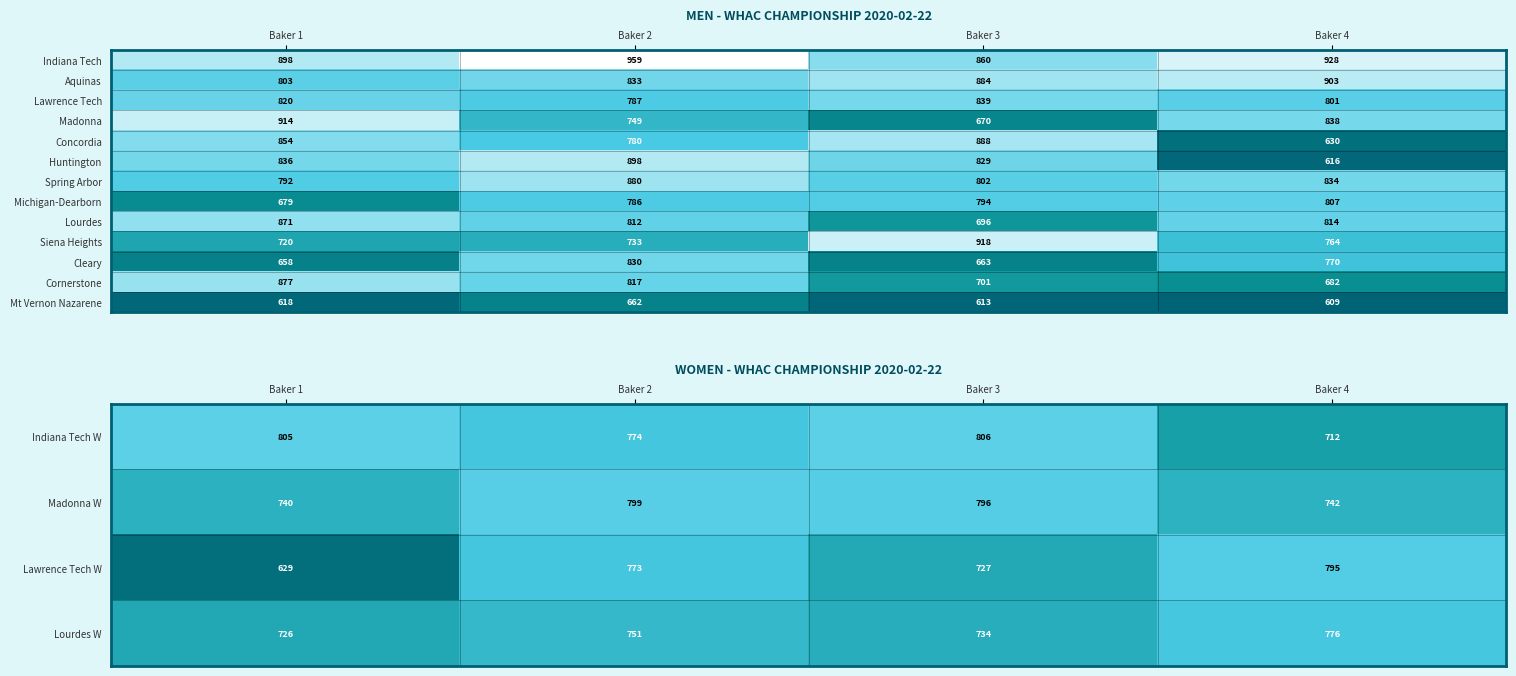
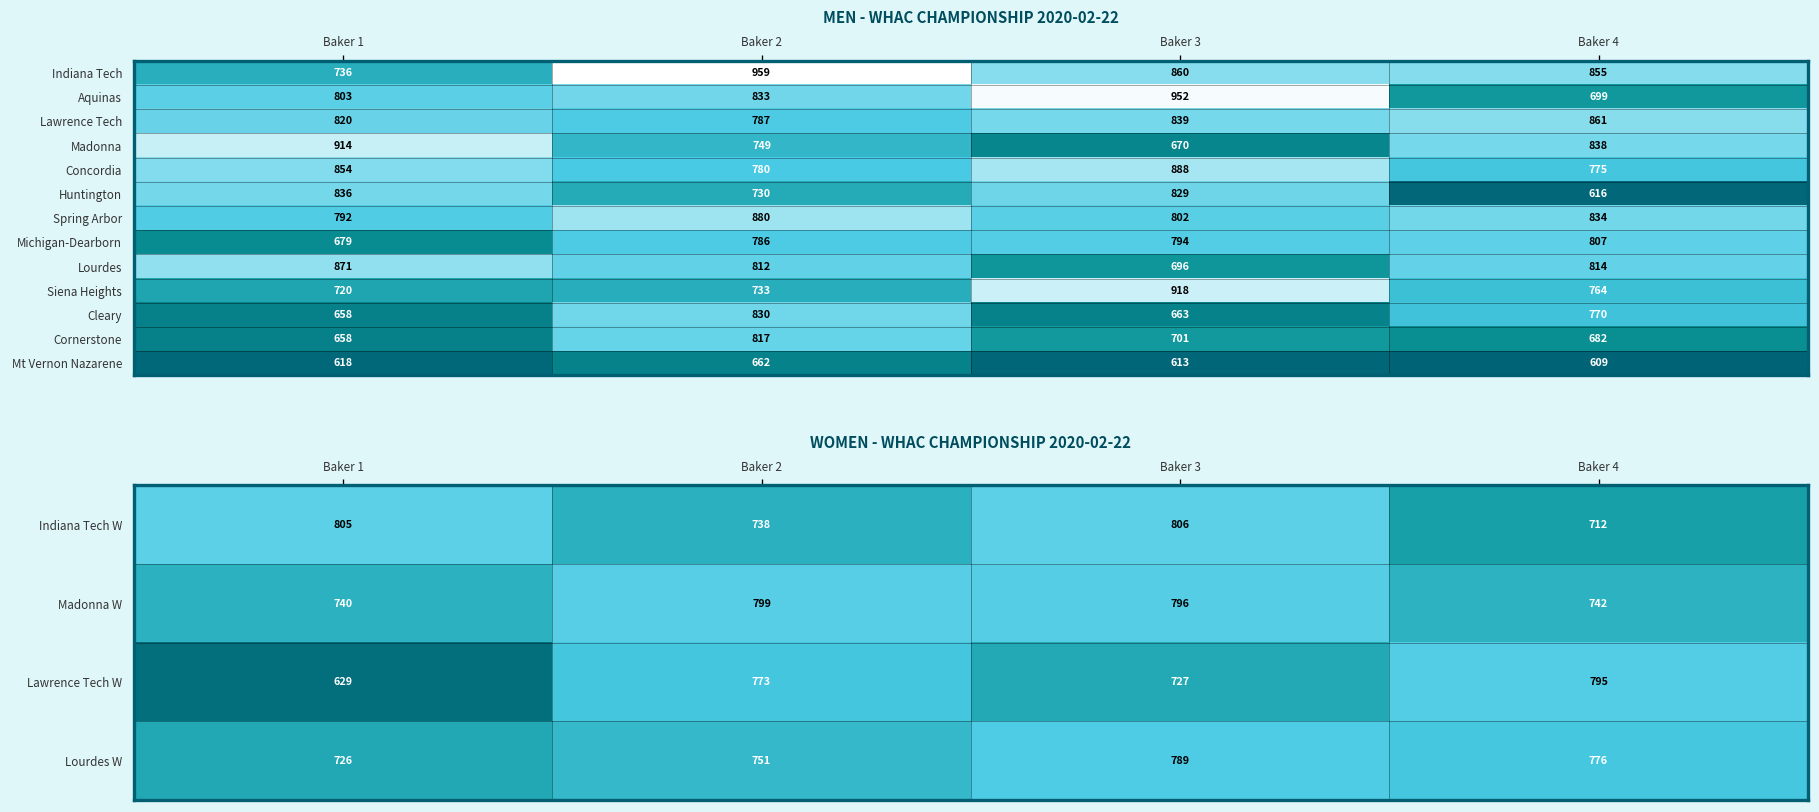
MEN - WHAC CHAMPIONSHIP 2020-02-22, Indiana Tech, Baker 1: 898 -> 736
MEN - WHAC CHAMPIONSHIP 2020-02-22, Indiana Tech, Baker 4: 928 -> 855
MEN - WHAC CHAMPIONSHIP 2020-02-22, Aquinas, Baker 3: 884 -> 952
MEN - WHAC CHAMPIONSHIP 2020-02-22, Aquinas, Baker 4: 903 -> 699
MEN - WHAC CHAMPIONSHIP 2020-02-22, Lawrence Tech, Baker 4: 801 -> 861
MEN - WHAC CHAMPIONSHIP 2020-02-22, Concordia, Baker 4: 630 -> 775
MEN - WHAC CHAMPIONSHIP 2020-02-22, Huntington, Baker 2: 898 -> 730
MEN - WHAC CHAMPIONSHIP 2020-02-22, Cornerstone, Baker 1: 877 -> 658
WOMEN - WHAC CHAMPIONSHIP 2020-02-22, Indiana Tech W, Baker 2: 774 -> 738
WOMEN - WHAC CHAMPIONSHIP 2020-02-22, Lourdes W, Baker 3: 734 -> 789
